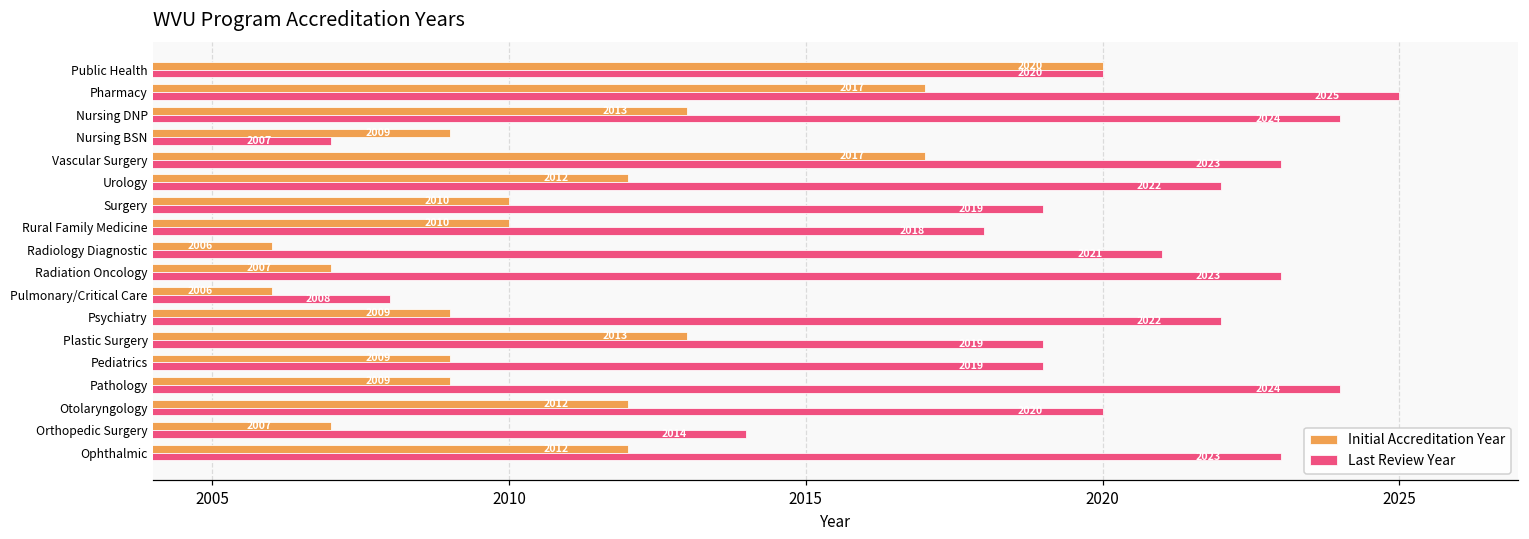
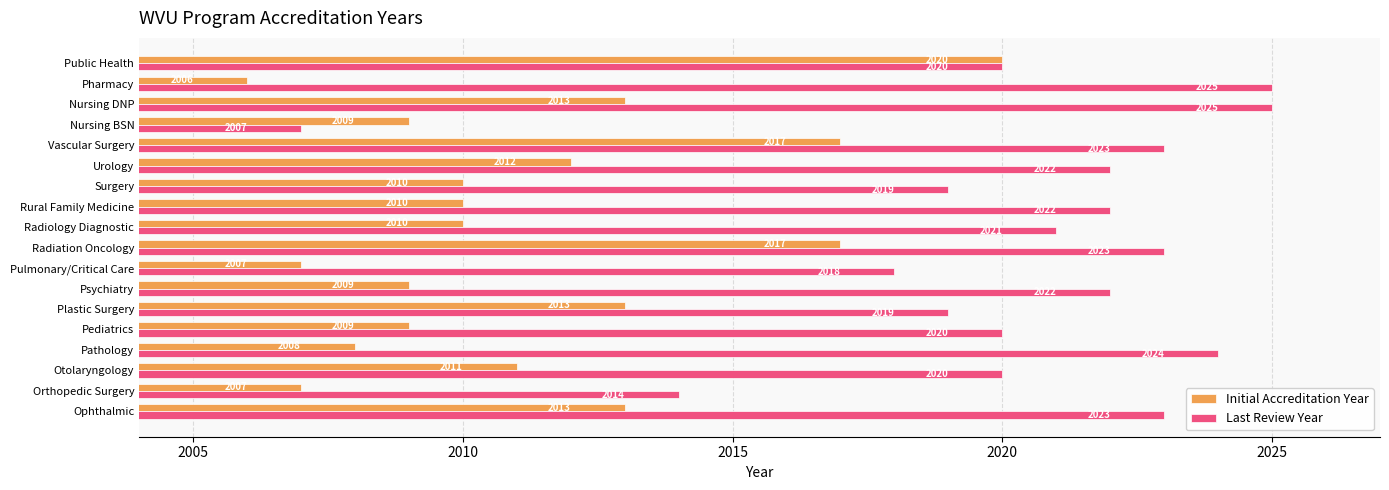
Initial Accreditation Year, Pharmacy: 2017 -> 2006
Last Review Year, Nursing DNP: 2024 -> 2025
Last Review Year, Rural Family Medicine: 2018 -> 2022
Initial Accreditation Year, Radiology Diagnostic: 2006 -> 2010
Initial Accreditation Year, Radiation Oncology: 2007 -> 2017
Initial Accreditation Year, Pulmonary/Critical Care: 2006 -> 2007
Last Review Year, Pulmonary/Critical Care: 2008 -> 2018
Last Review Year, Pediatrics: 2019 -> 2020
Initial Accreditation Year, Pathology: 2009 -> 2008
Initial Accreditation Year, Otolaryngology: 2012 -> 2011
Initial Accreditation Year, Ophthalmic: 2012 -> 2013
